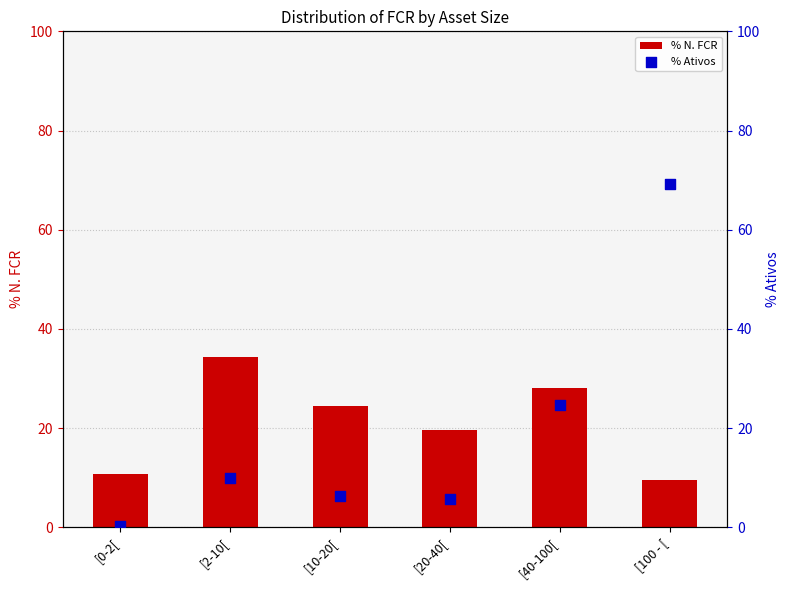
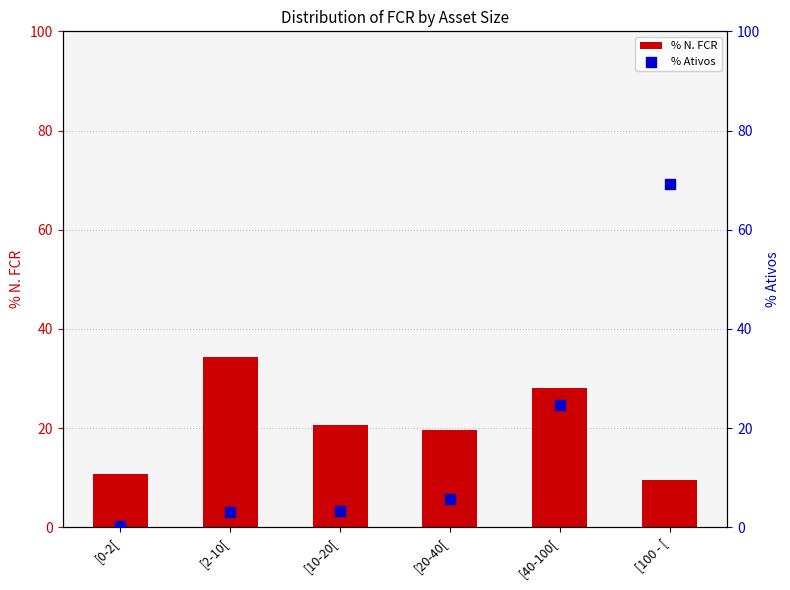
% N. FCR, [10-20[: 24 -> 21
% Ativos, [2-10[: 10 -> 3
% Ativos, [10-20[: 6 -> 3
